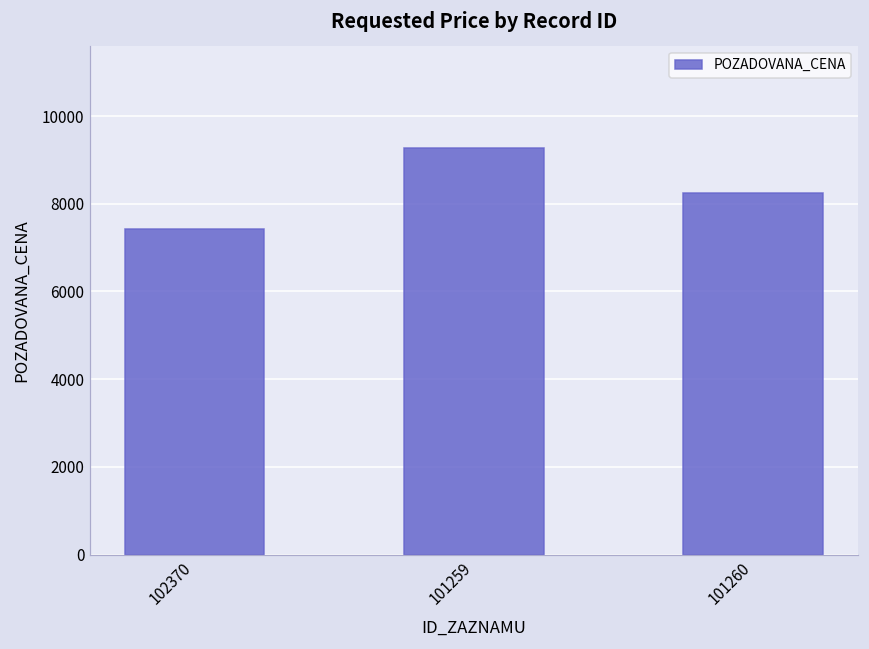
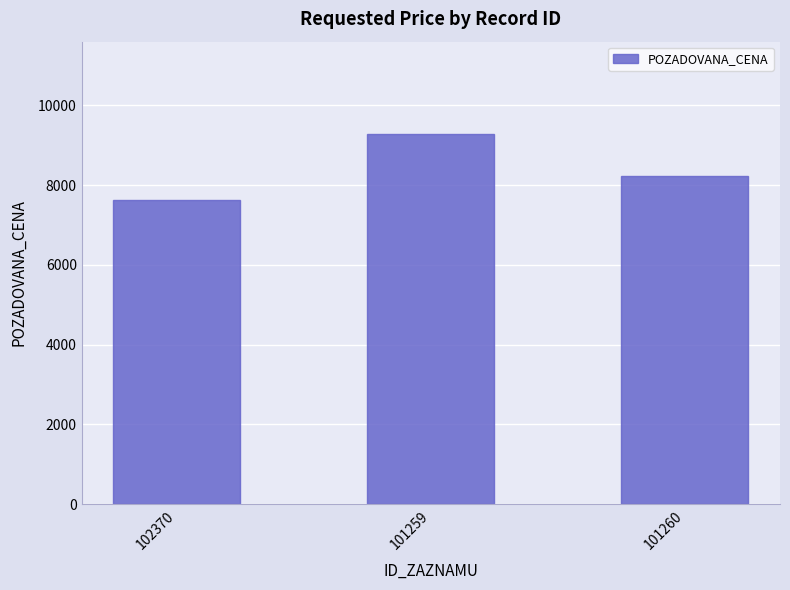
102370: 7400 -> 7600
